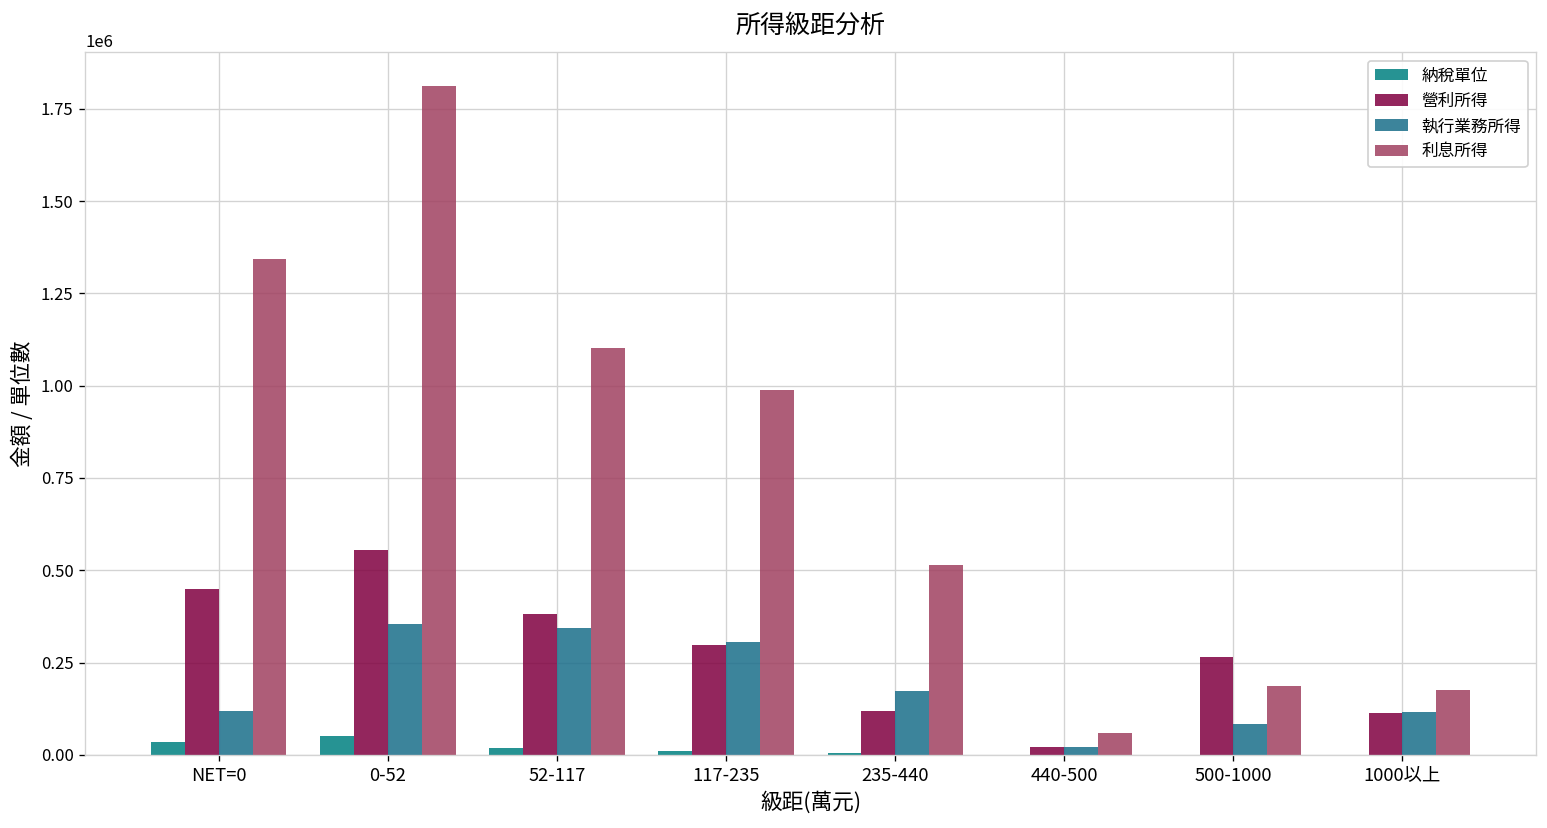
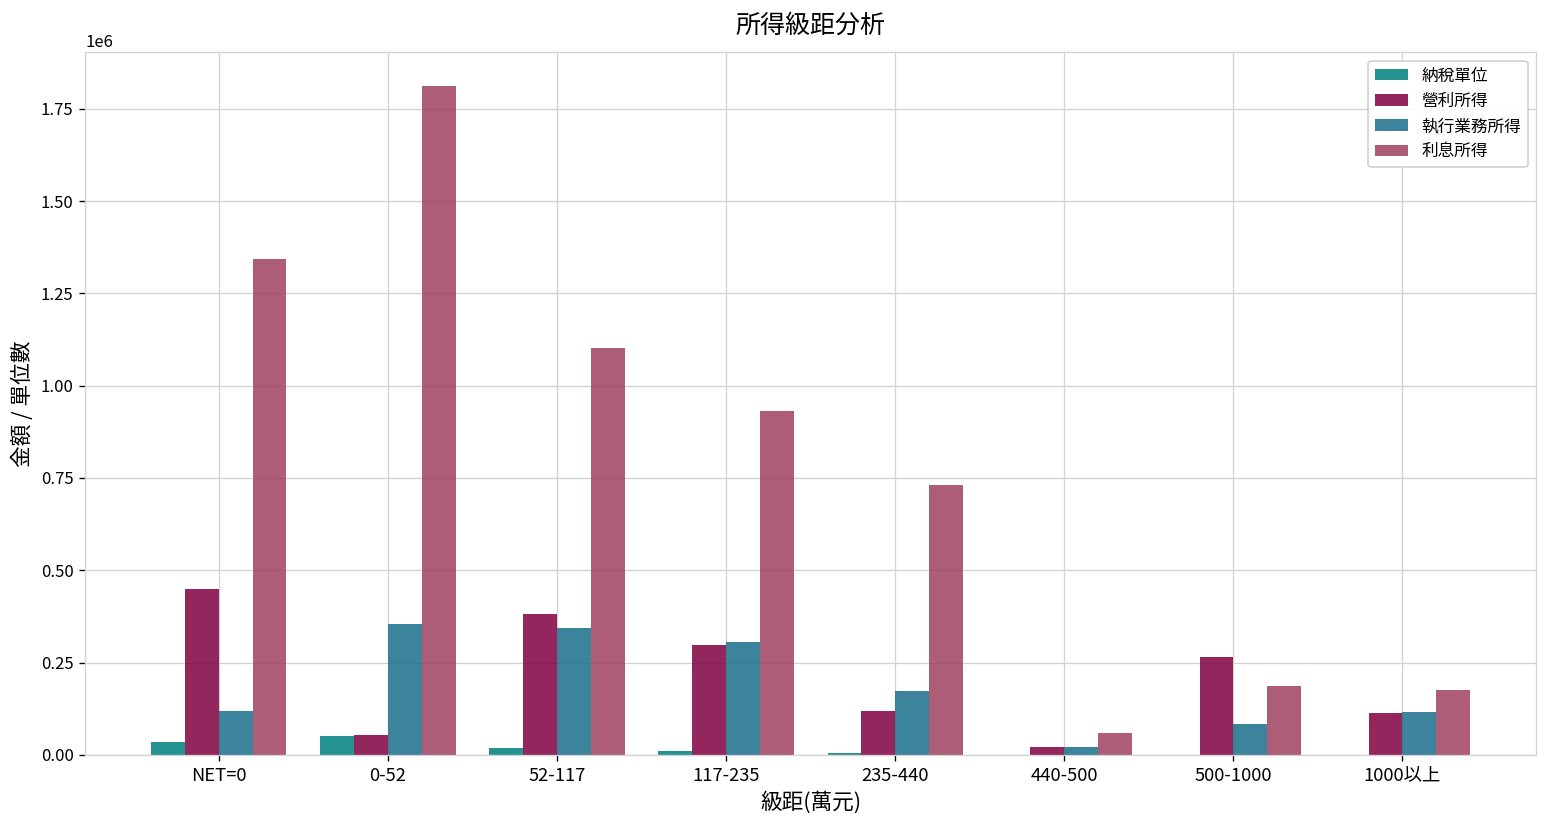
營利所得, 0-52: 550000 -> 50000
利息所得, 117-235: 990000 -> 930000
利息所得, 235-440: 510000 -> 730000
